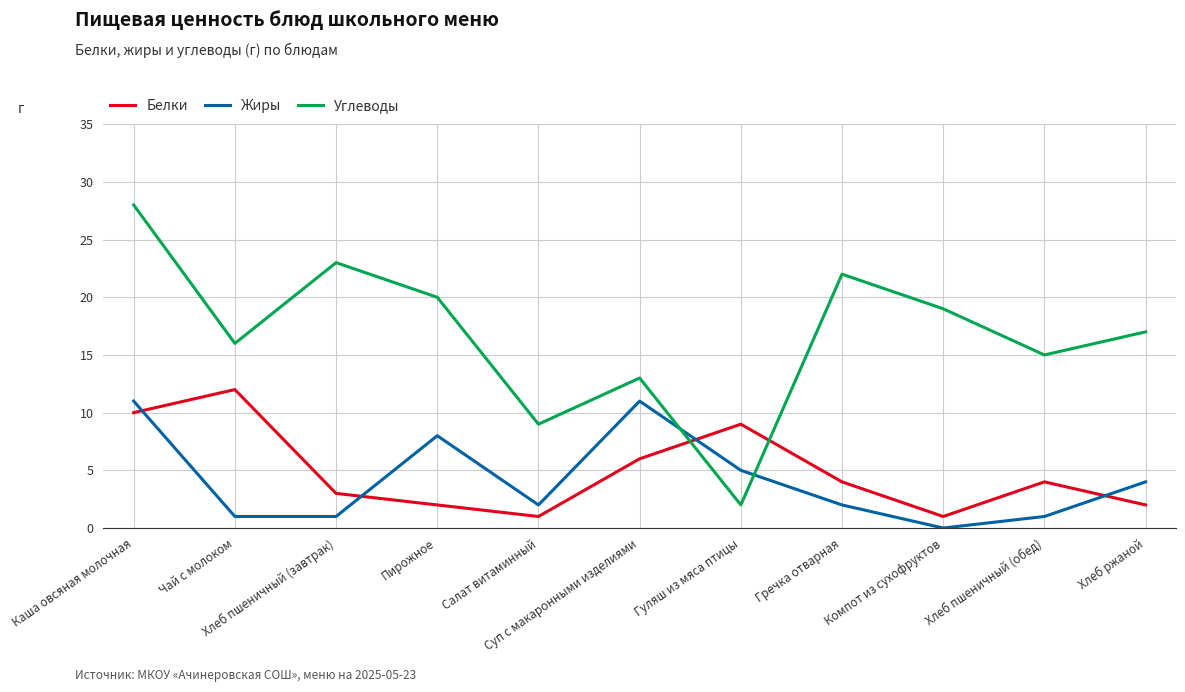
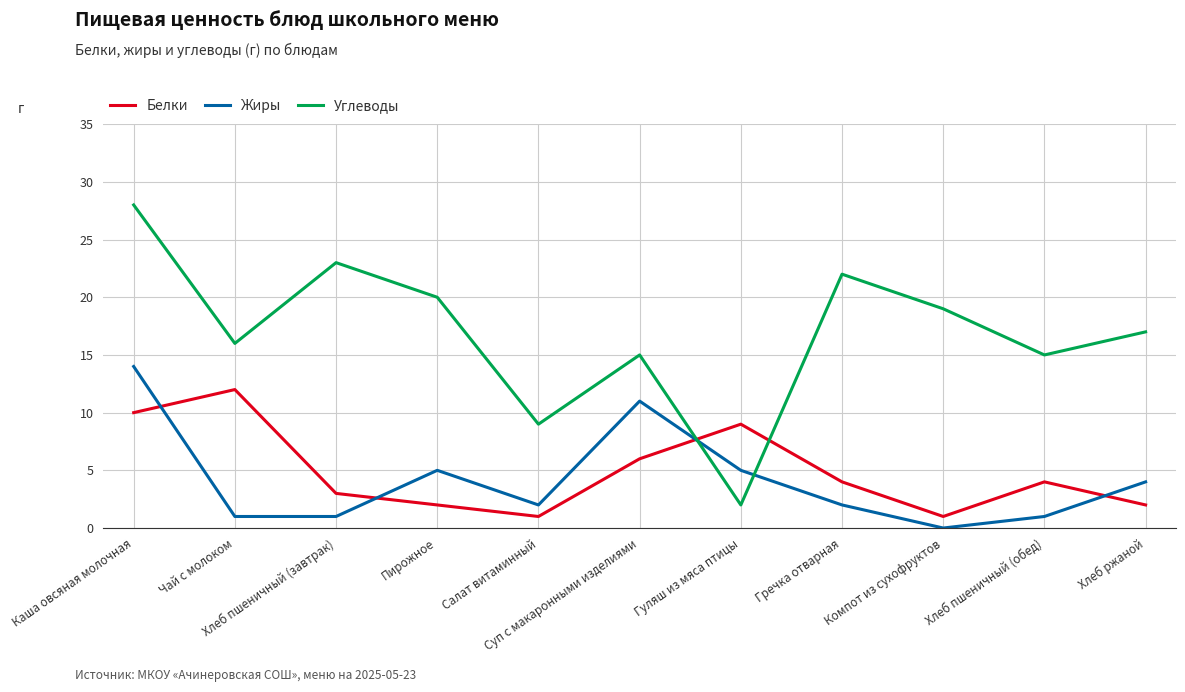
Жиры, Каша овсяная молочная: 11 -> 14
Жиры, Пирожное: 8 -> 5
Углеводы, Суп с макаронными изделиями: 13 -> 15
